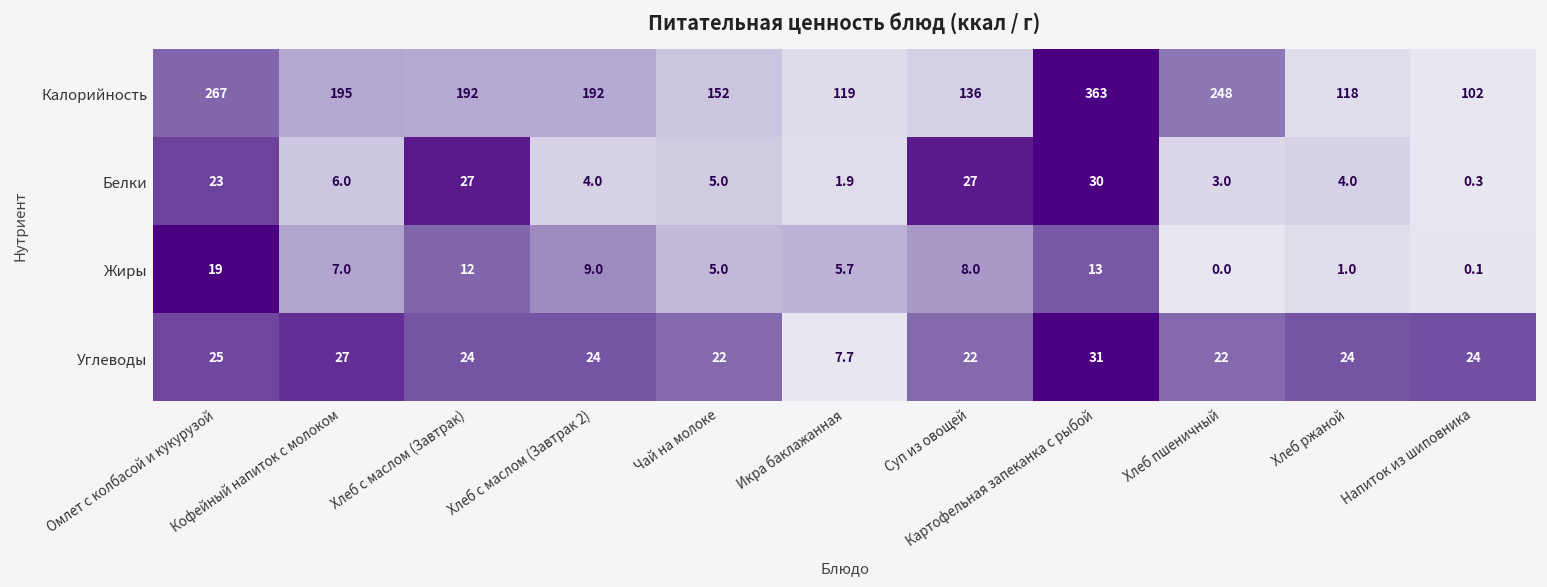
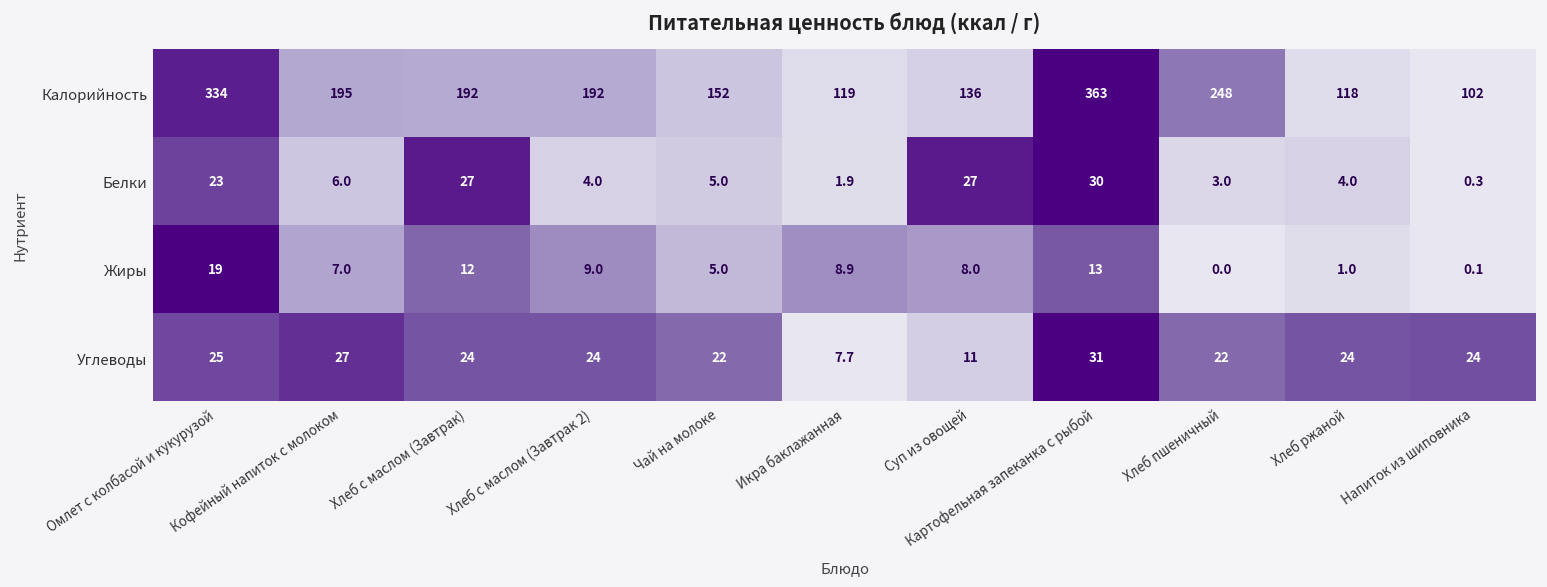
Калорийность, Омлет с колбасой и кукурузой: 267 -> 334
Жиры, Икра баклажанная: 5.7 -> 8.9
Углеводы, Суп из овощей: 22 -> 11
